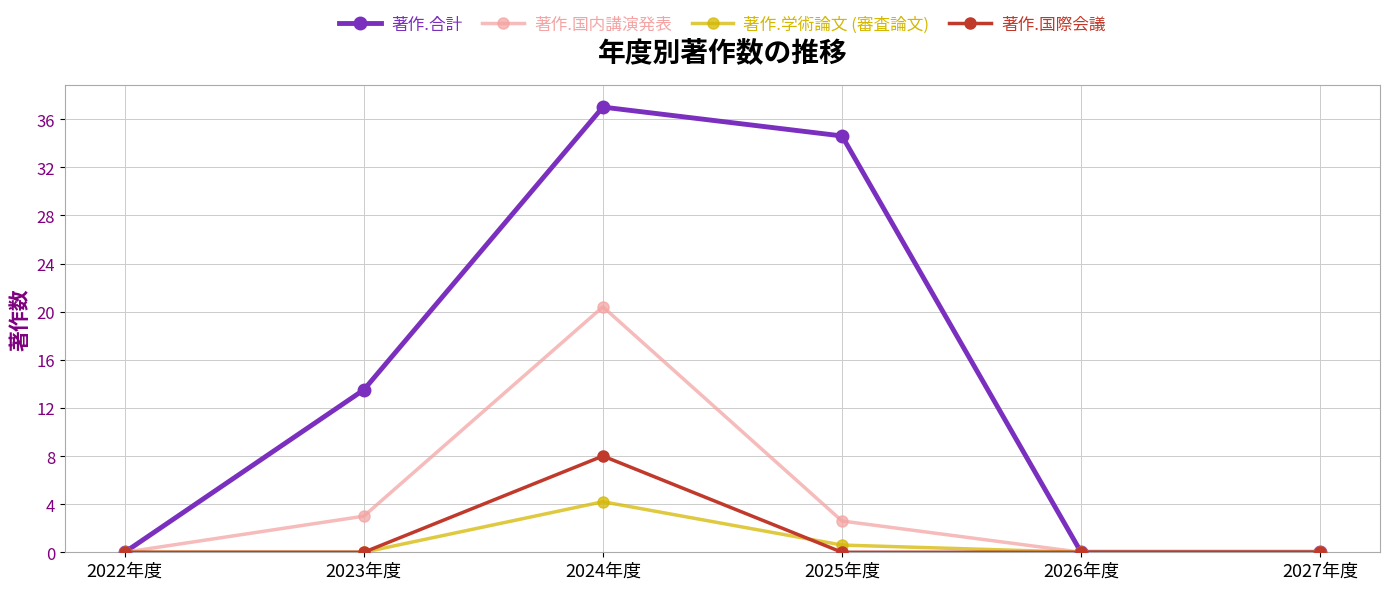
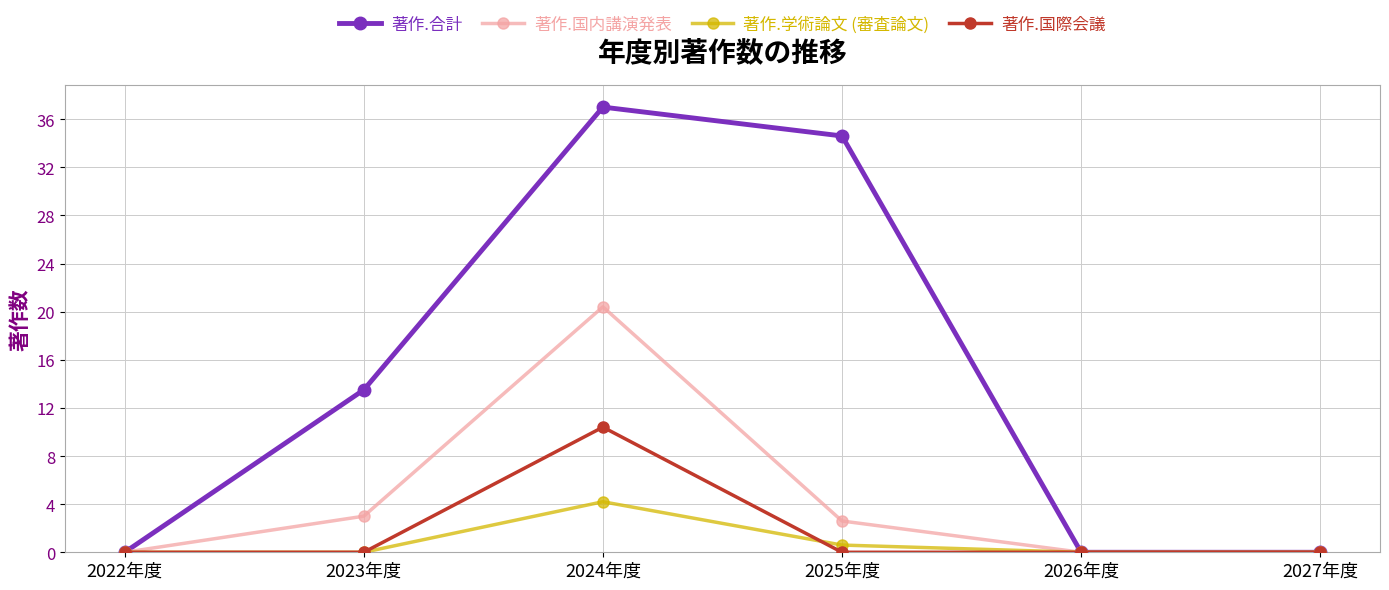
著作.国際会議, 2024年度: 8.0 -> 10.4
